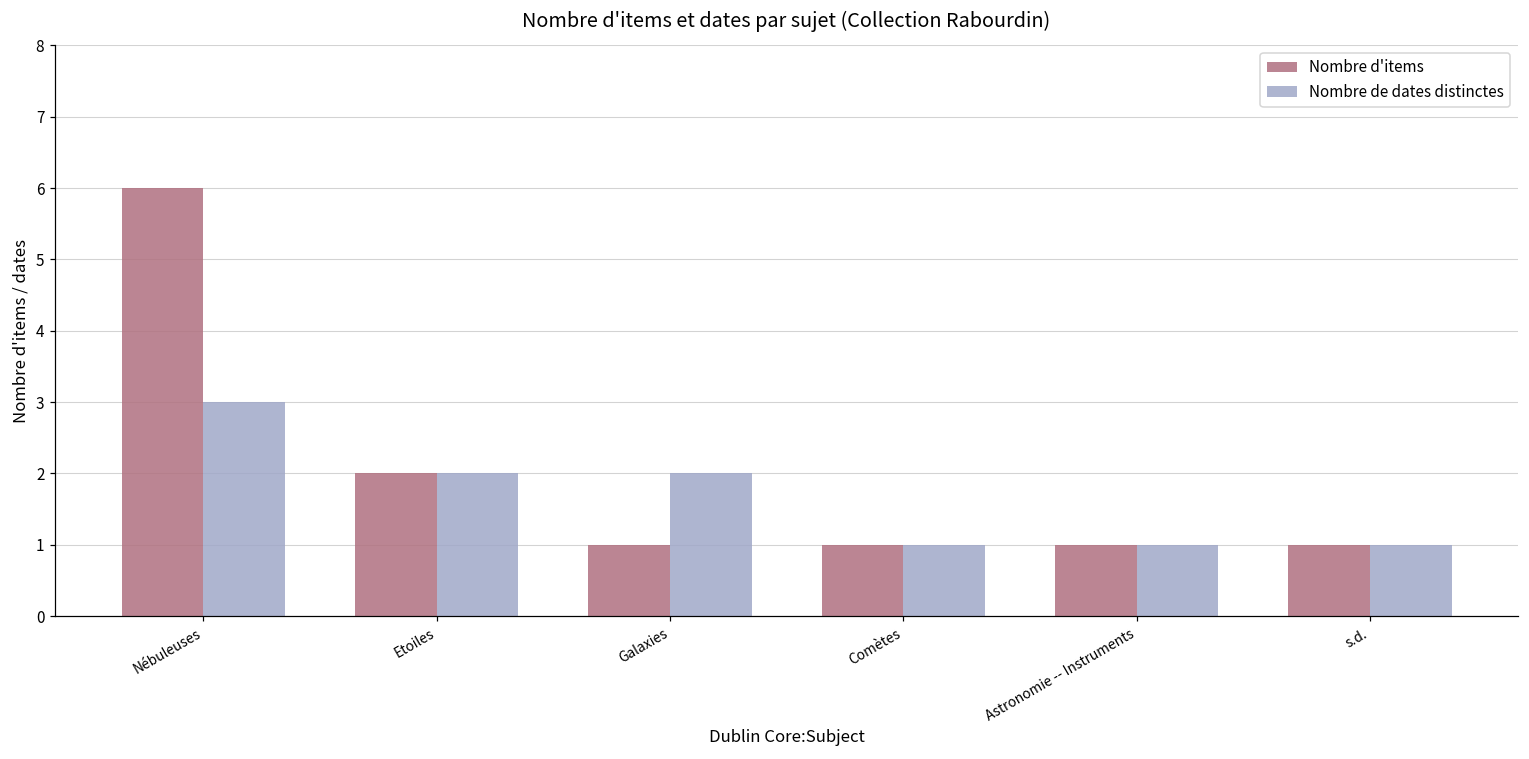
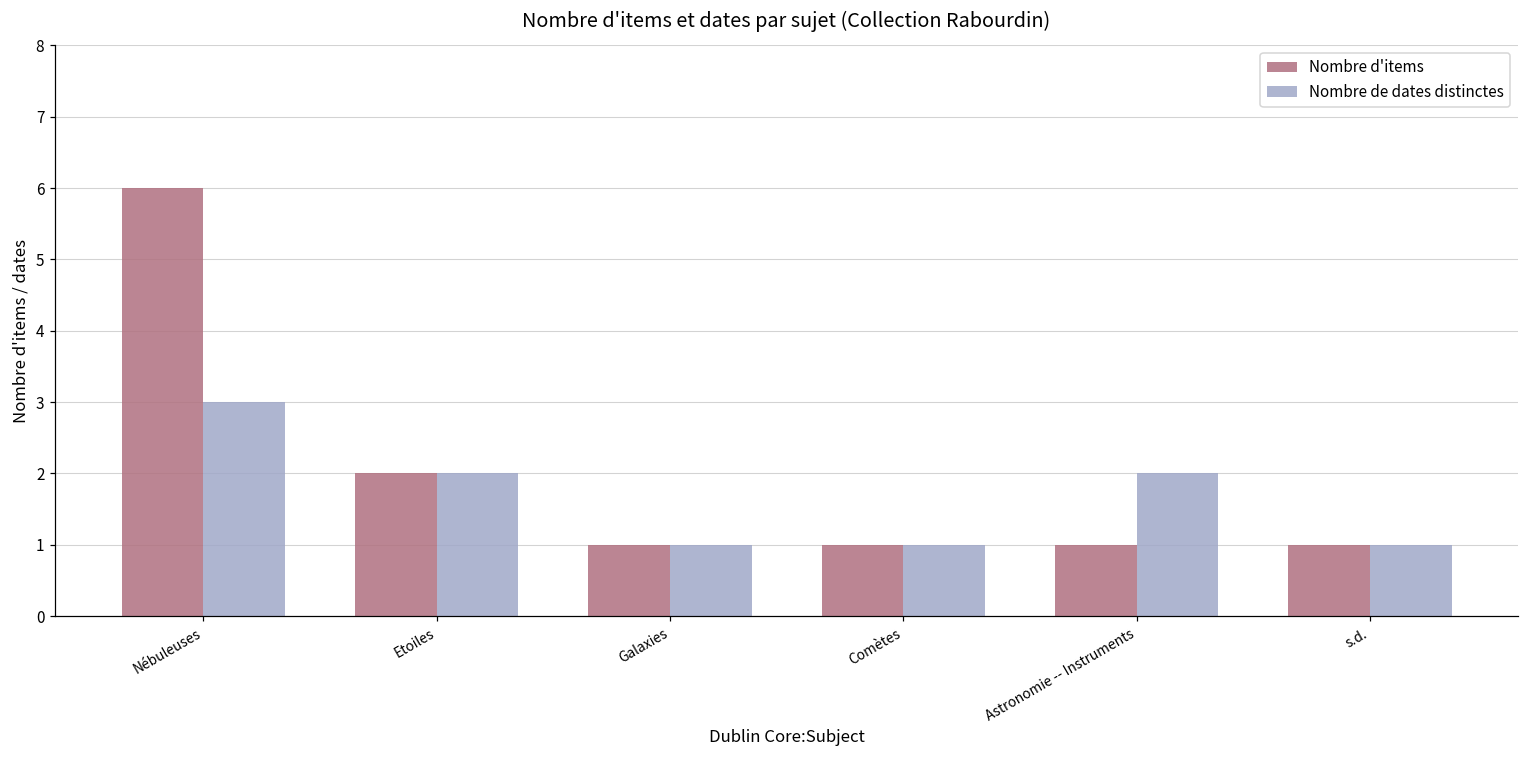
Nombre de dates distinctes, Galaxies: 2 -> 1
Nombre de dates distinctes, Astronomie -- Instruments: 1 -> 2
